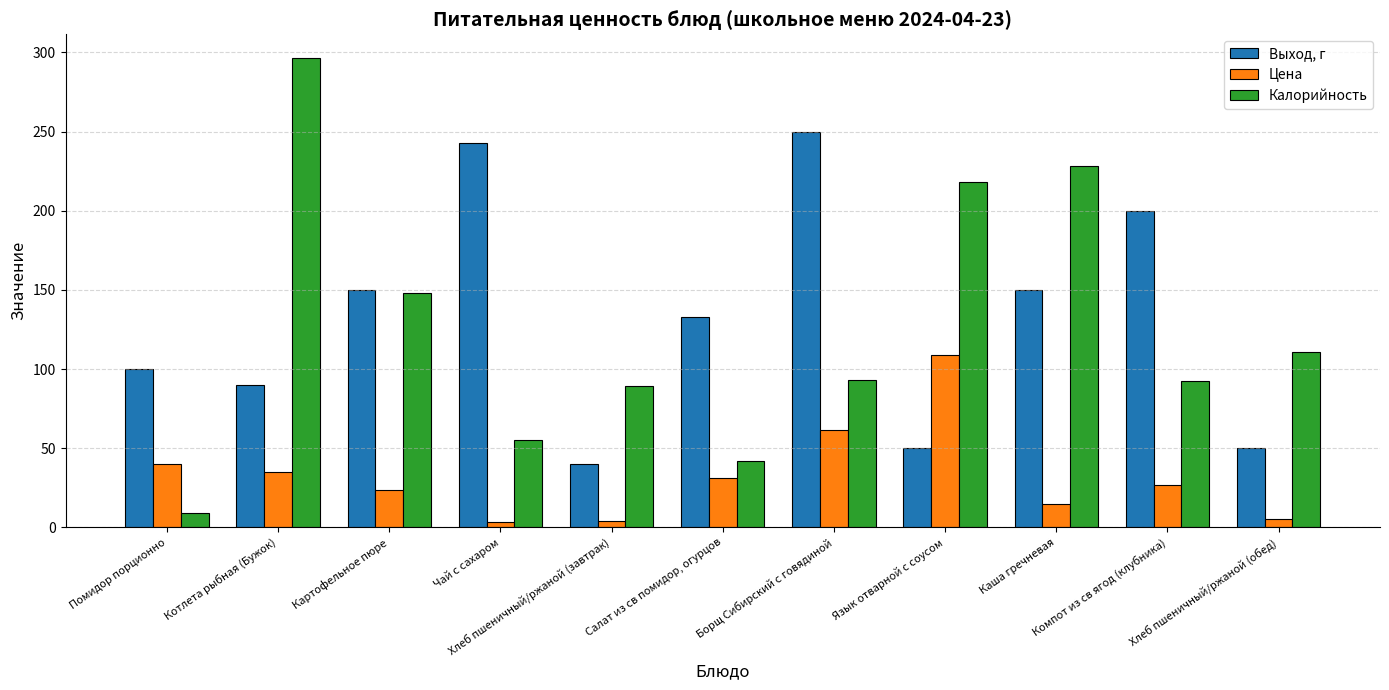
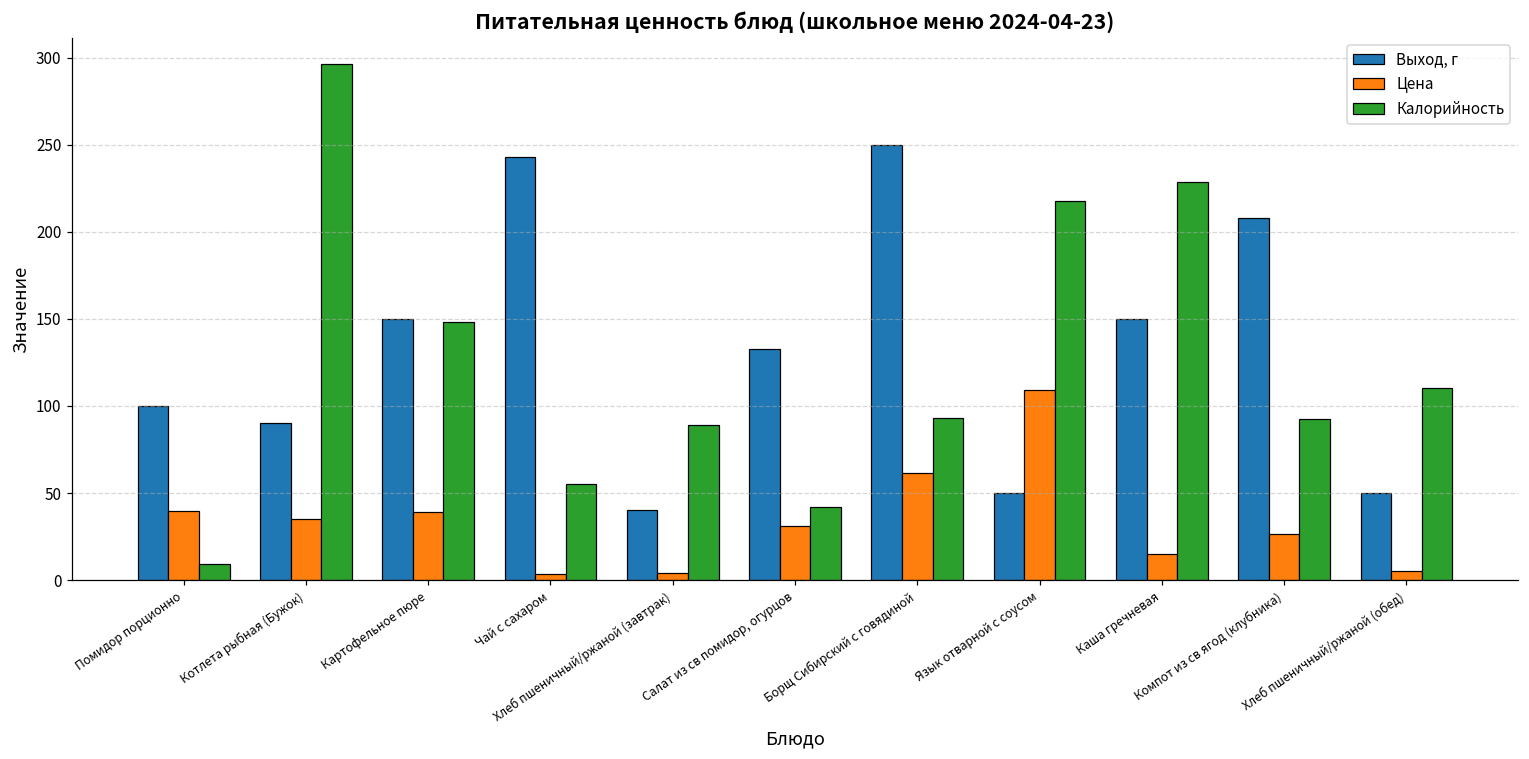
Цена, Картофельное пюре: 24 -> 39
Выход, г, Компот из св ягод (клубника): 200 -> 208
